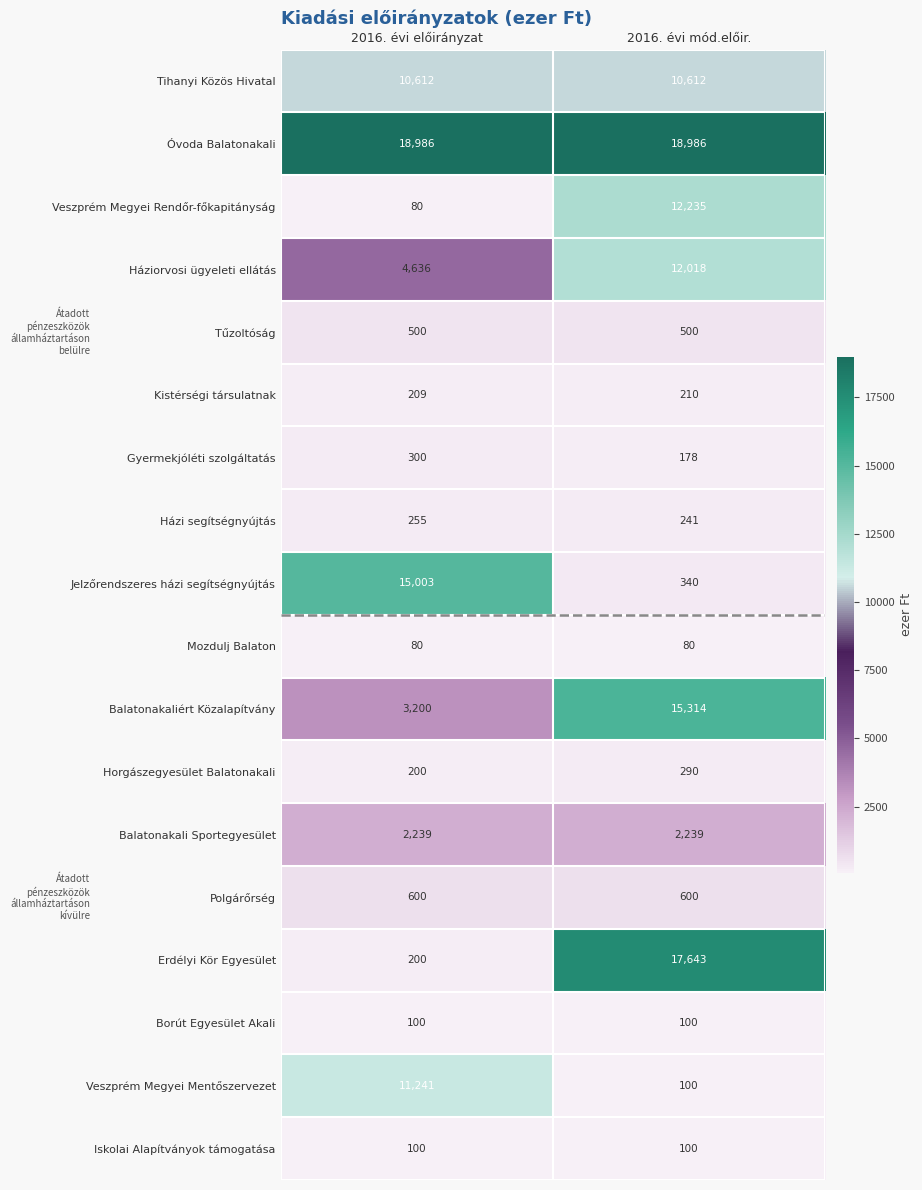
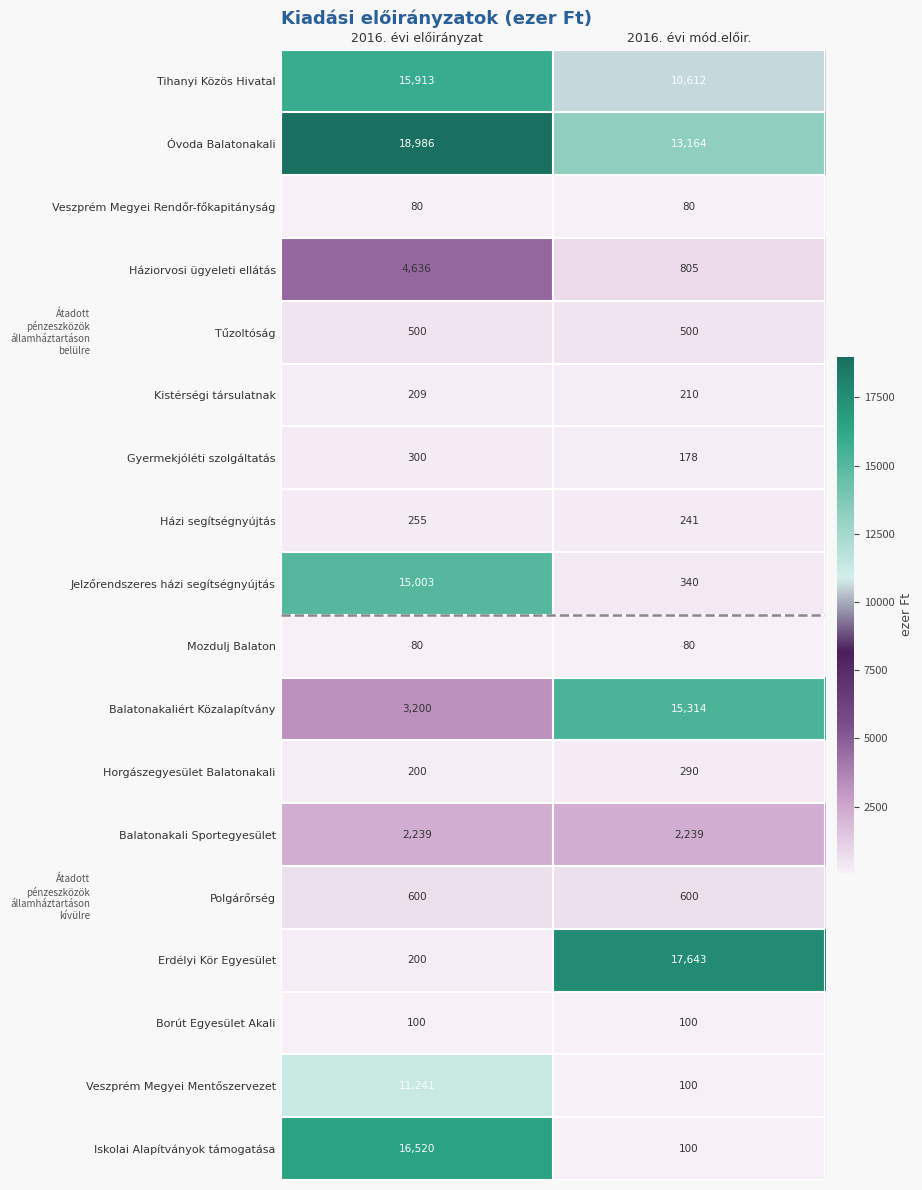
Tihanyi Közös Hivatal, 2016. évi előirányzat: 10,612 -> 15,913
Óvoda Balatonakali, 2016. évi mód.előir.: 18,986 -> 13,164
Veszprém Megyei Rendőr-főkapitányság, 2016. évi mód.előir.: 12,235 -> 80
Háziorvosi ügyeleti ellátás, 2016. évi mód.előir.: 12,018 -> 805
Iskolai Alapítványok támogatása, 2016. évi előirányzat: 100 -> 16,520
